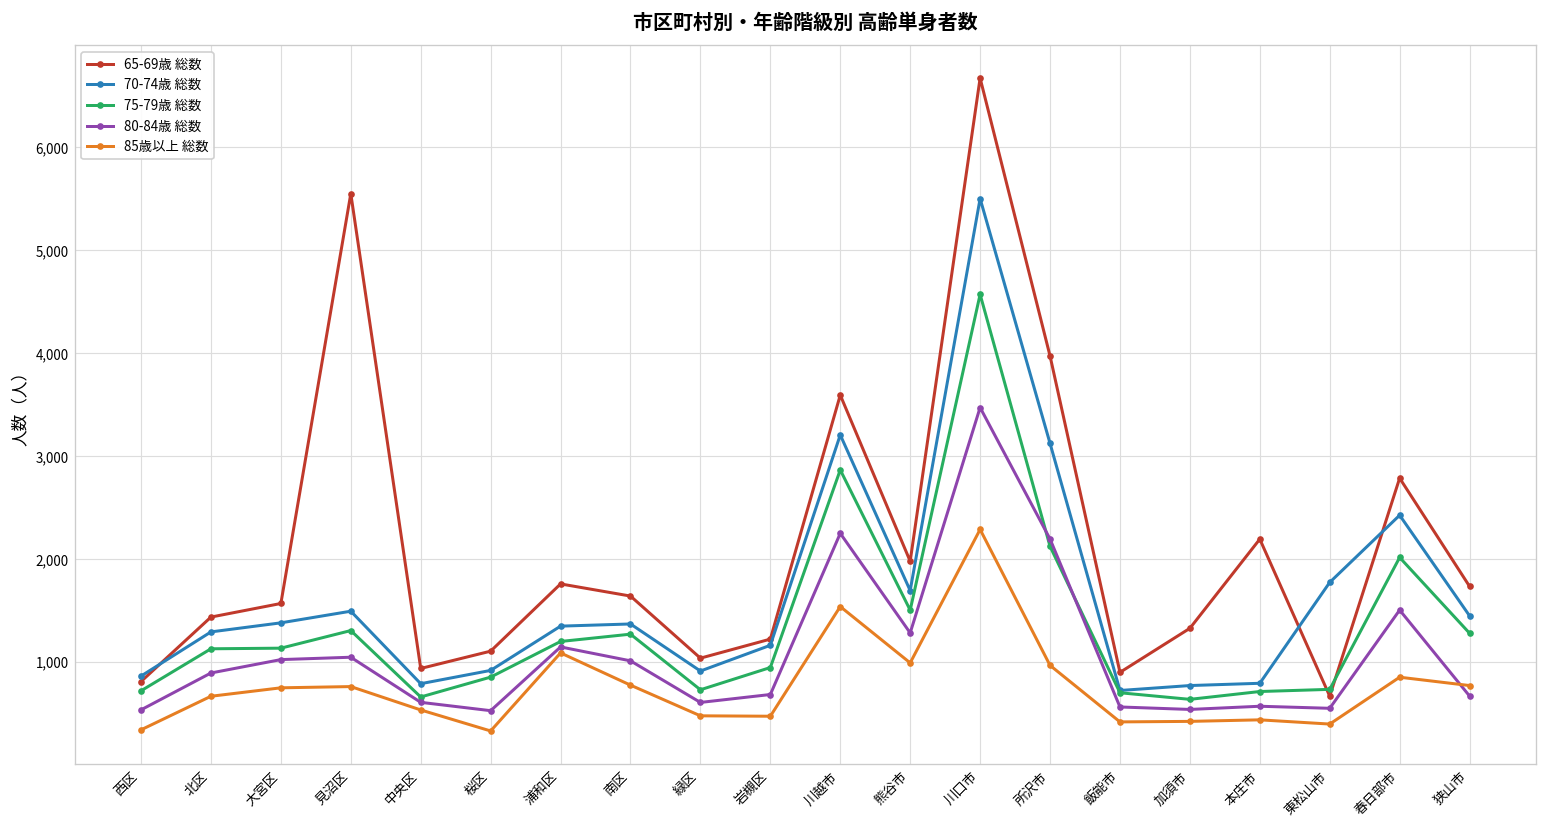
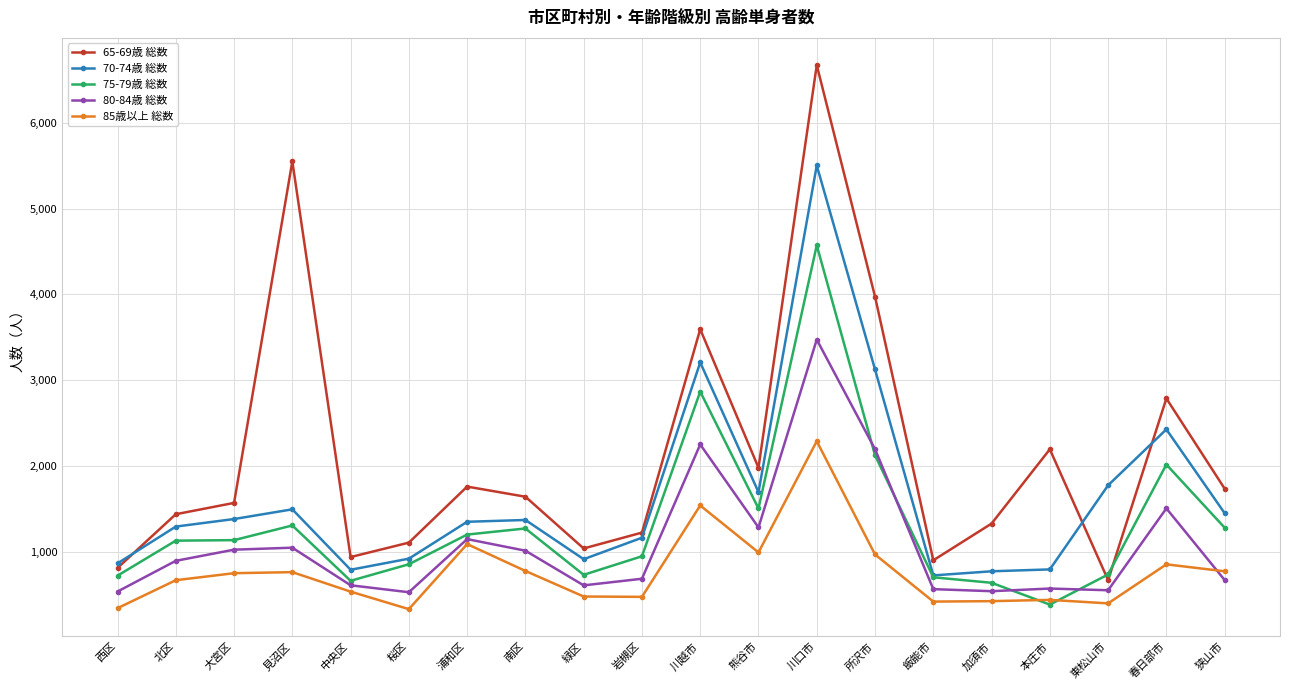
75-79歳 総数, 本庄市: 700 -> 400
